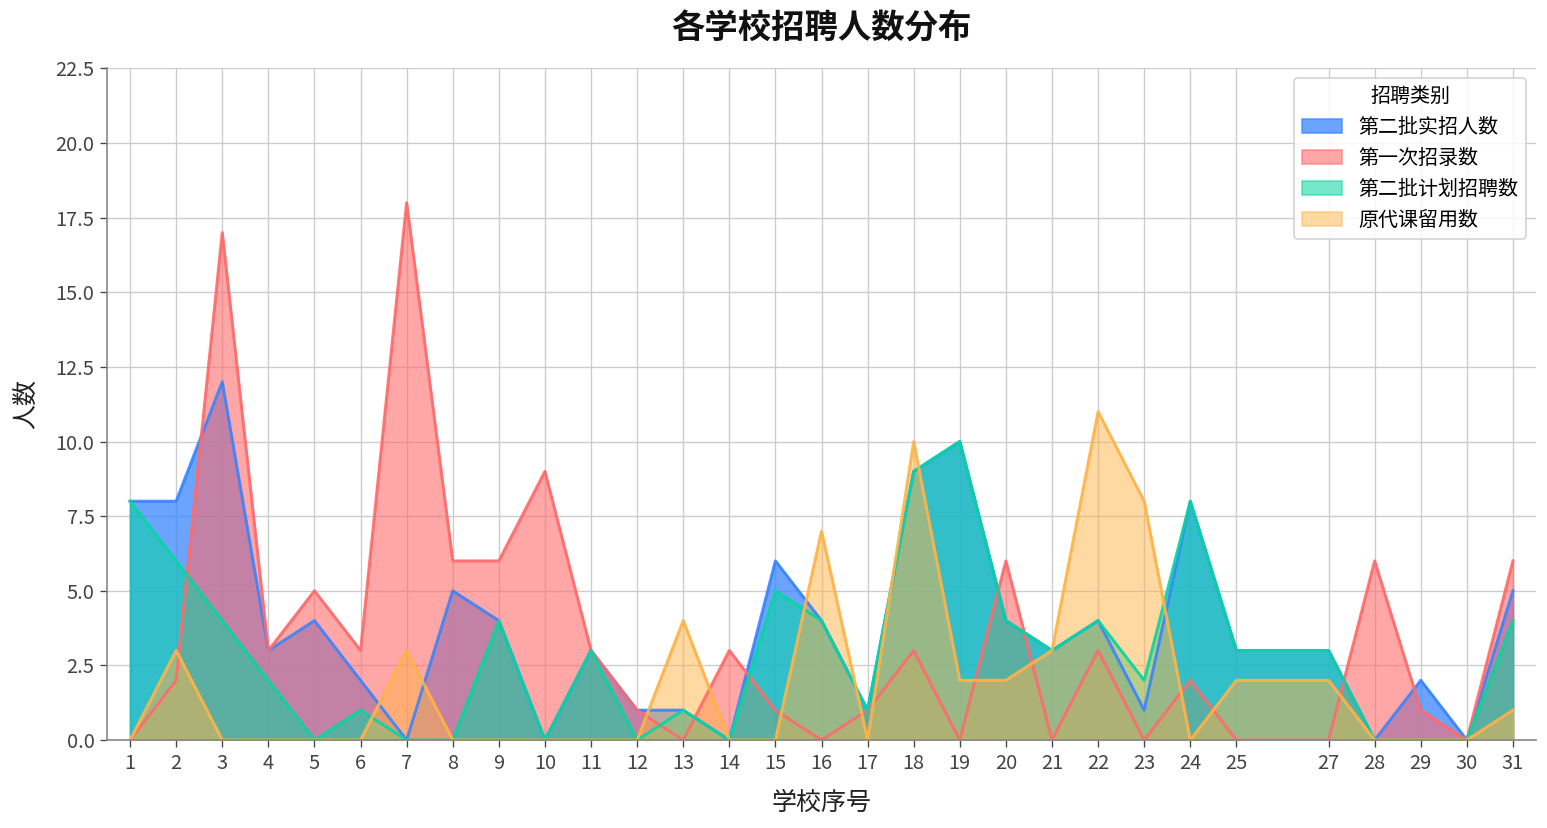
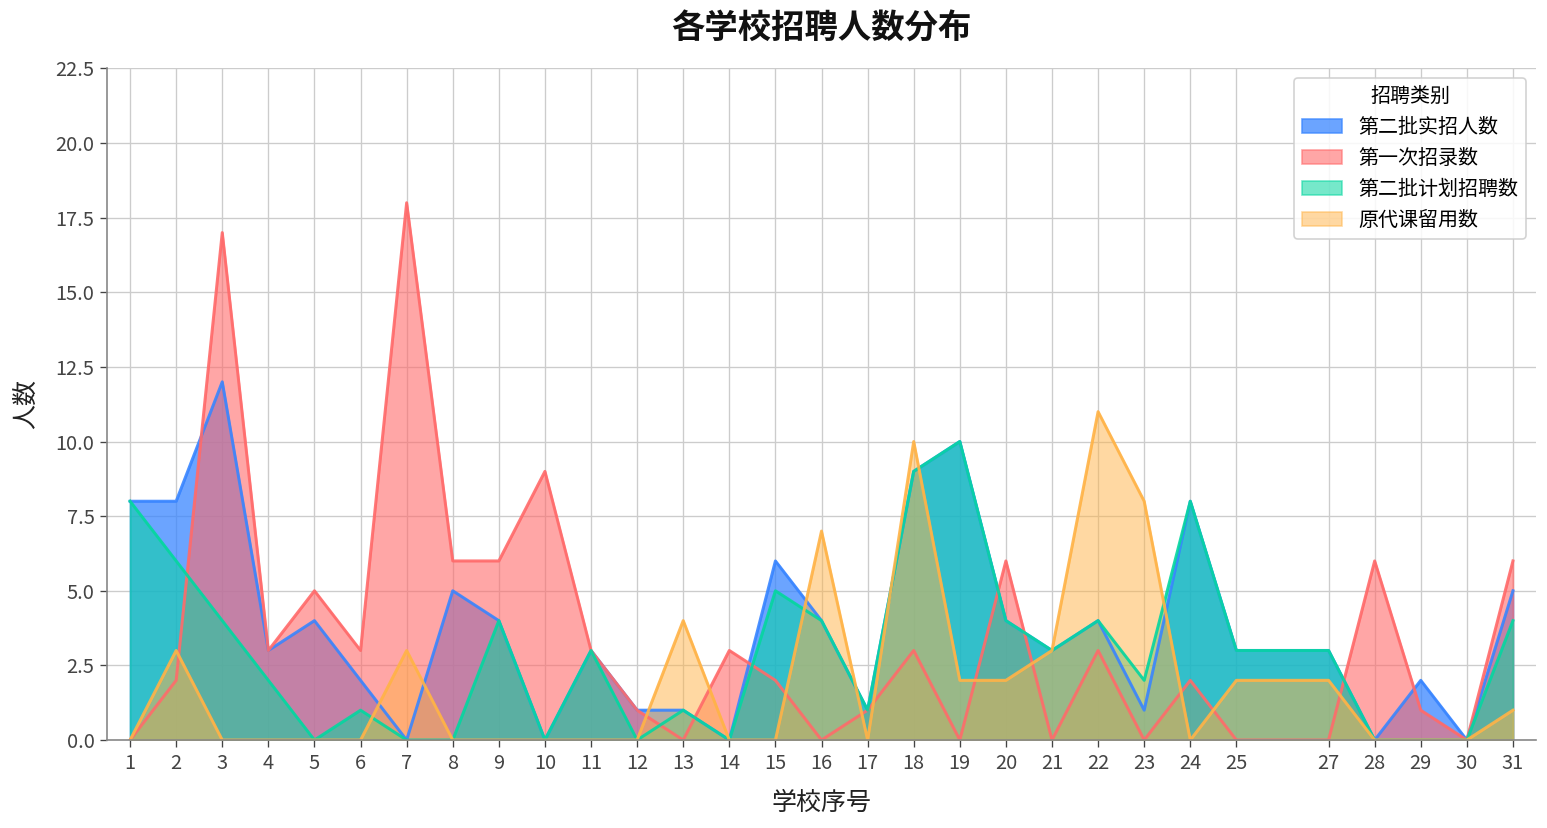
第一次招录数, 15: 1 -> 2
